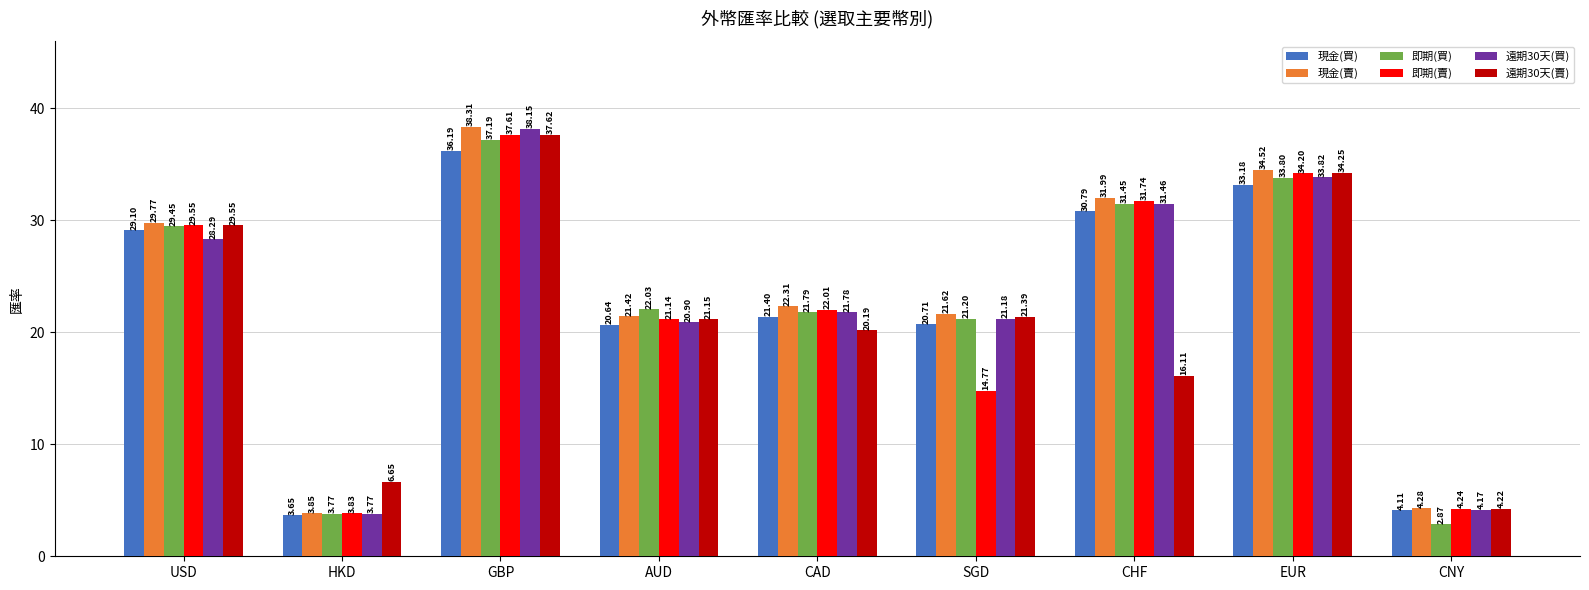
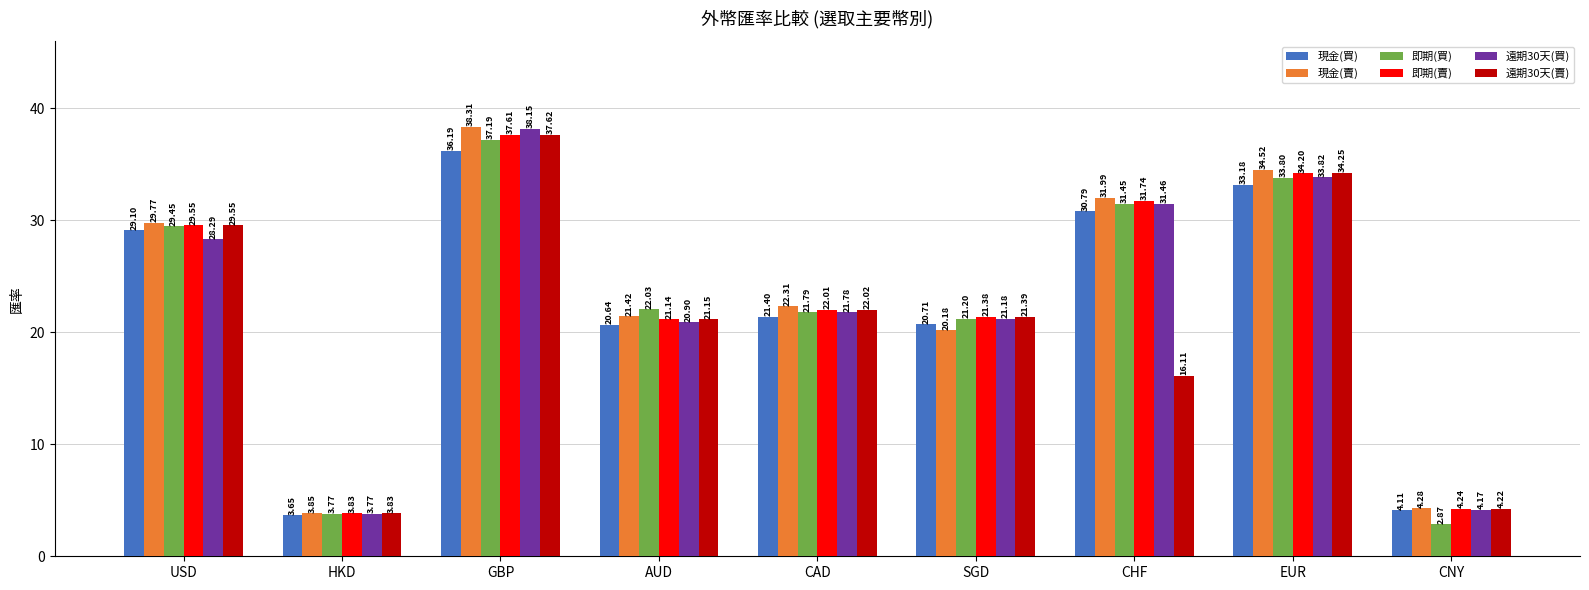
遠期30天(賣), HKD: 6.65 -> 3.83
遠期30天(賣), CAD: 20.19 -> 22.02
現金(賣), SGD: 21.62 -> 20.18
即期(賣), SGD: 14.77 -> 21.38
